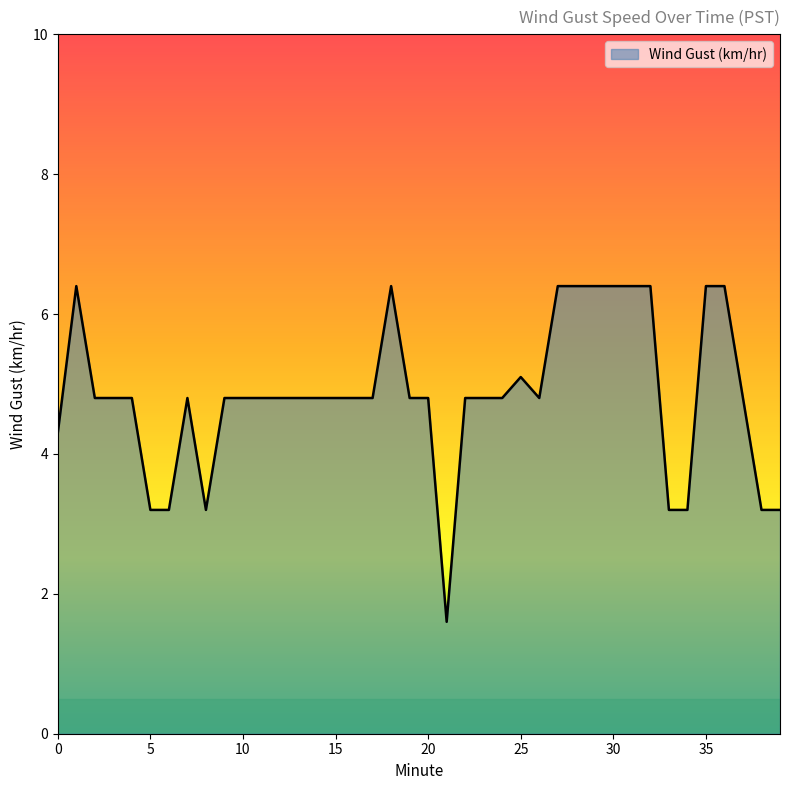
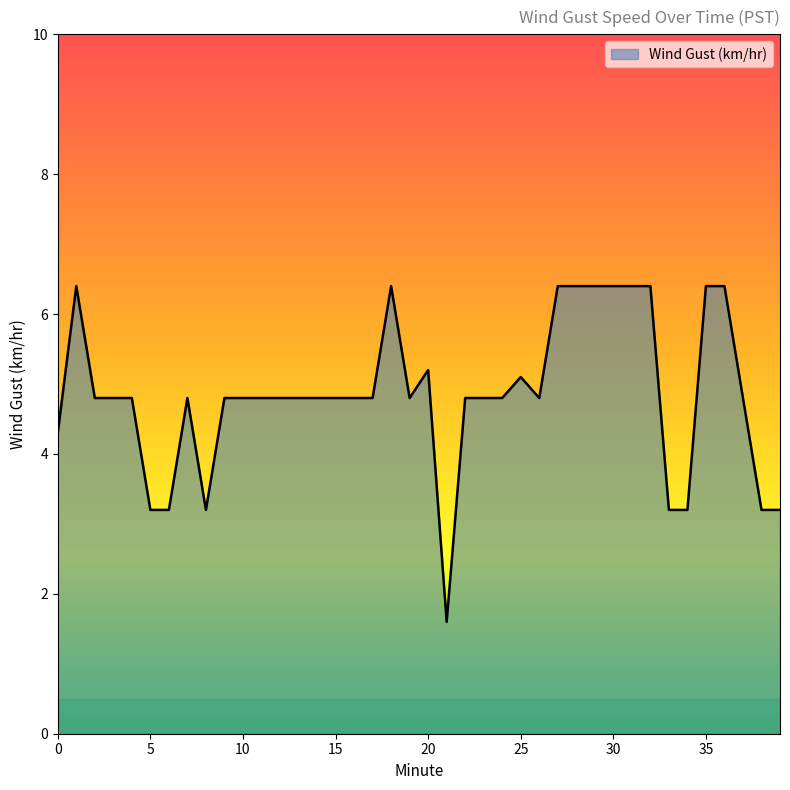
20: 4.8 -> 5.2
